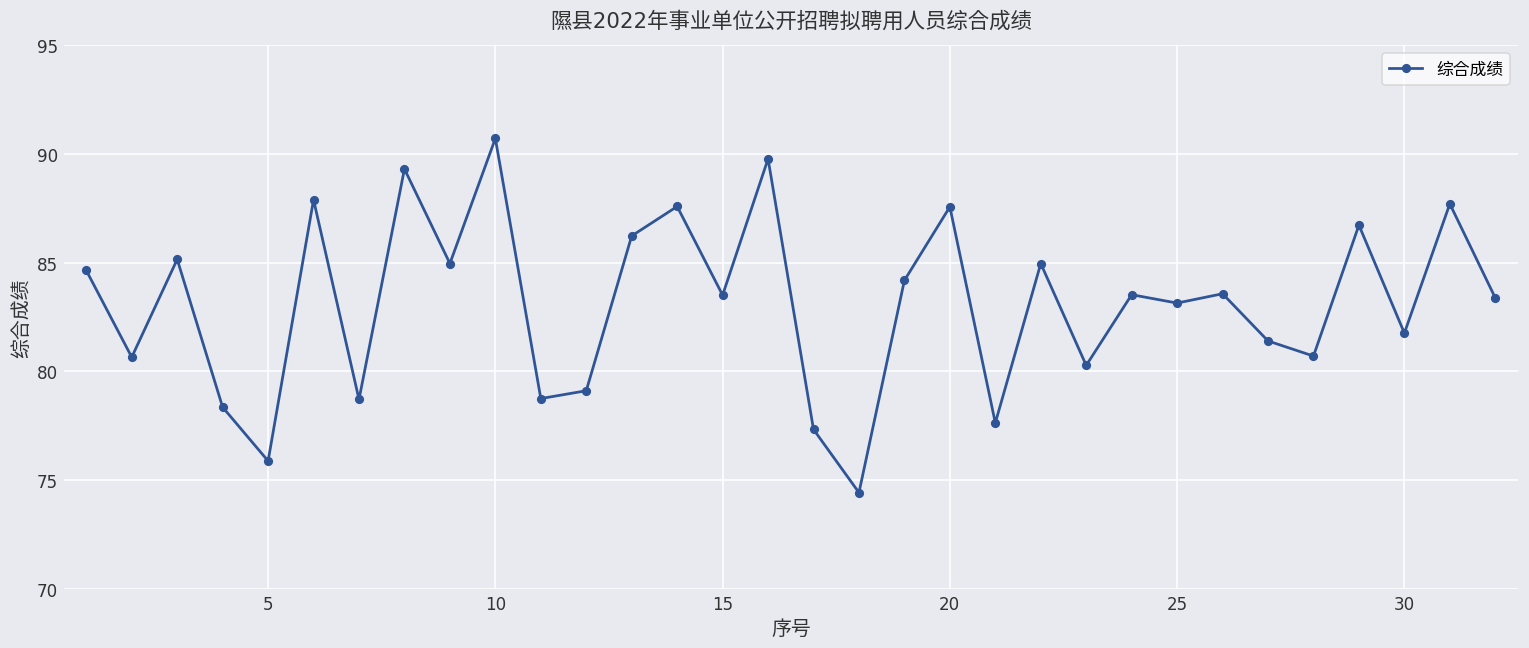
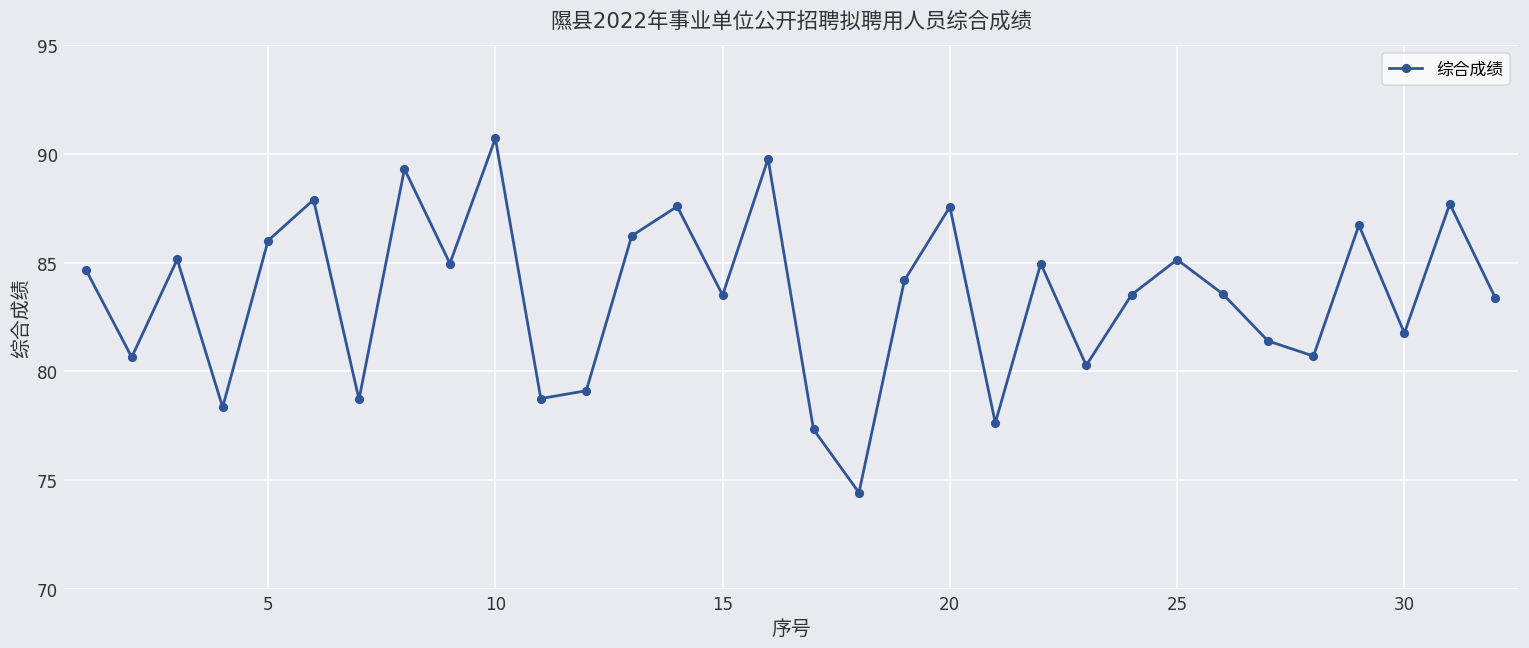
5: 75.9 -> 86.0
25: 83.1 -> 85.1
